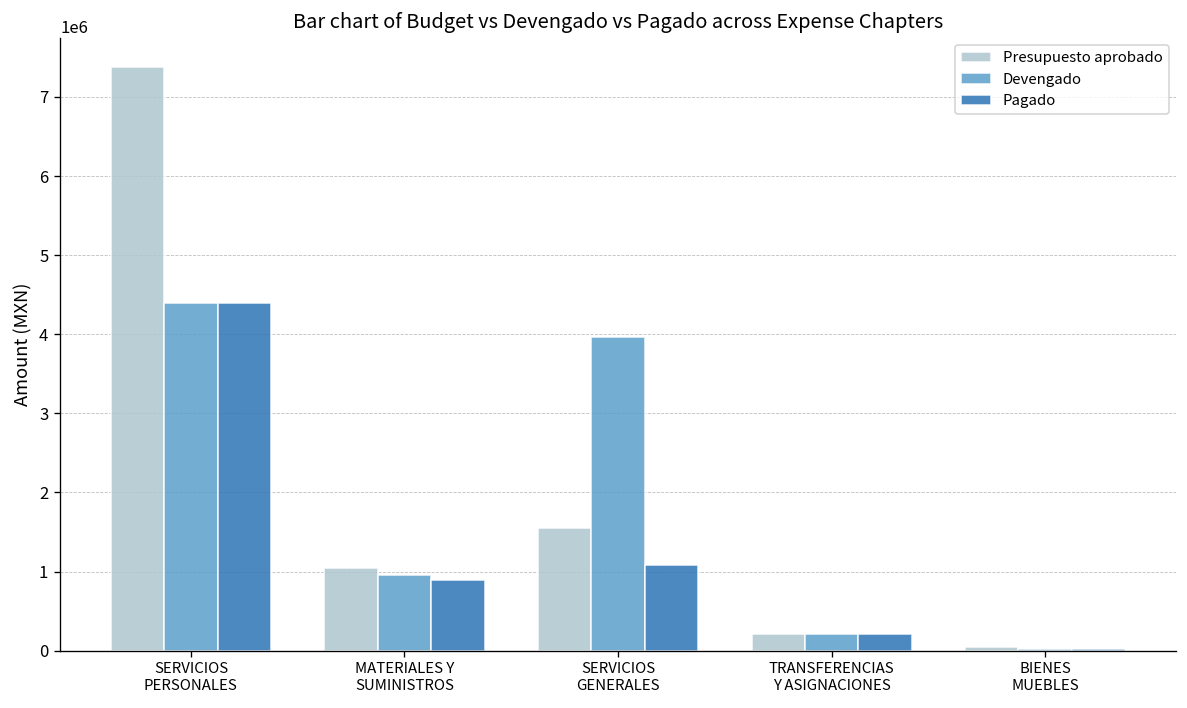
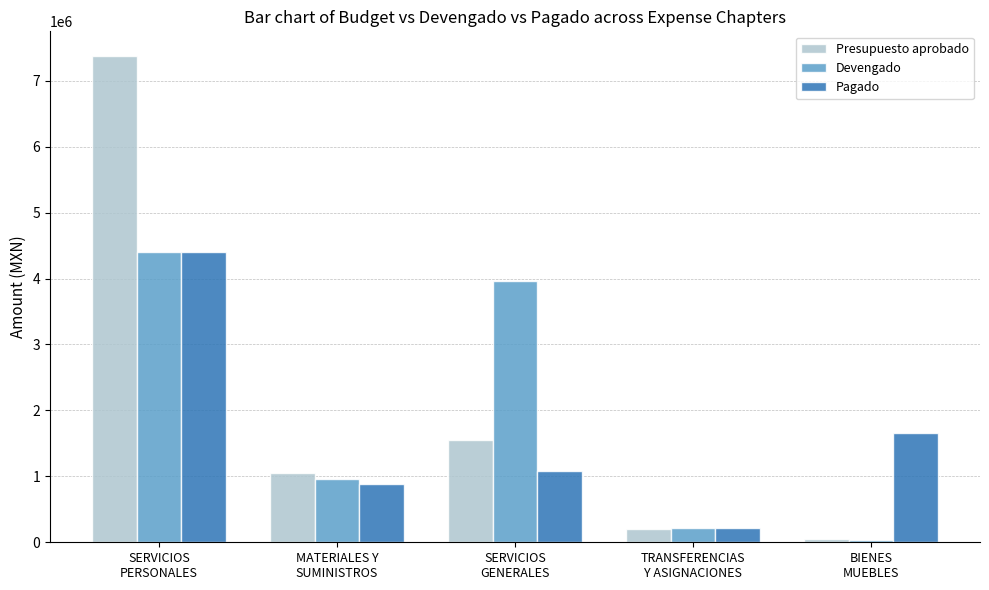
Pagado, BIENES MUEBLES: 0 -> 1700000
